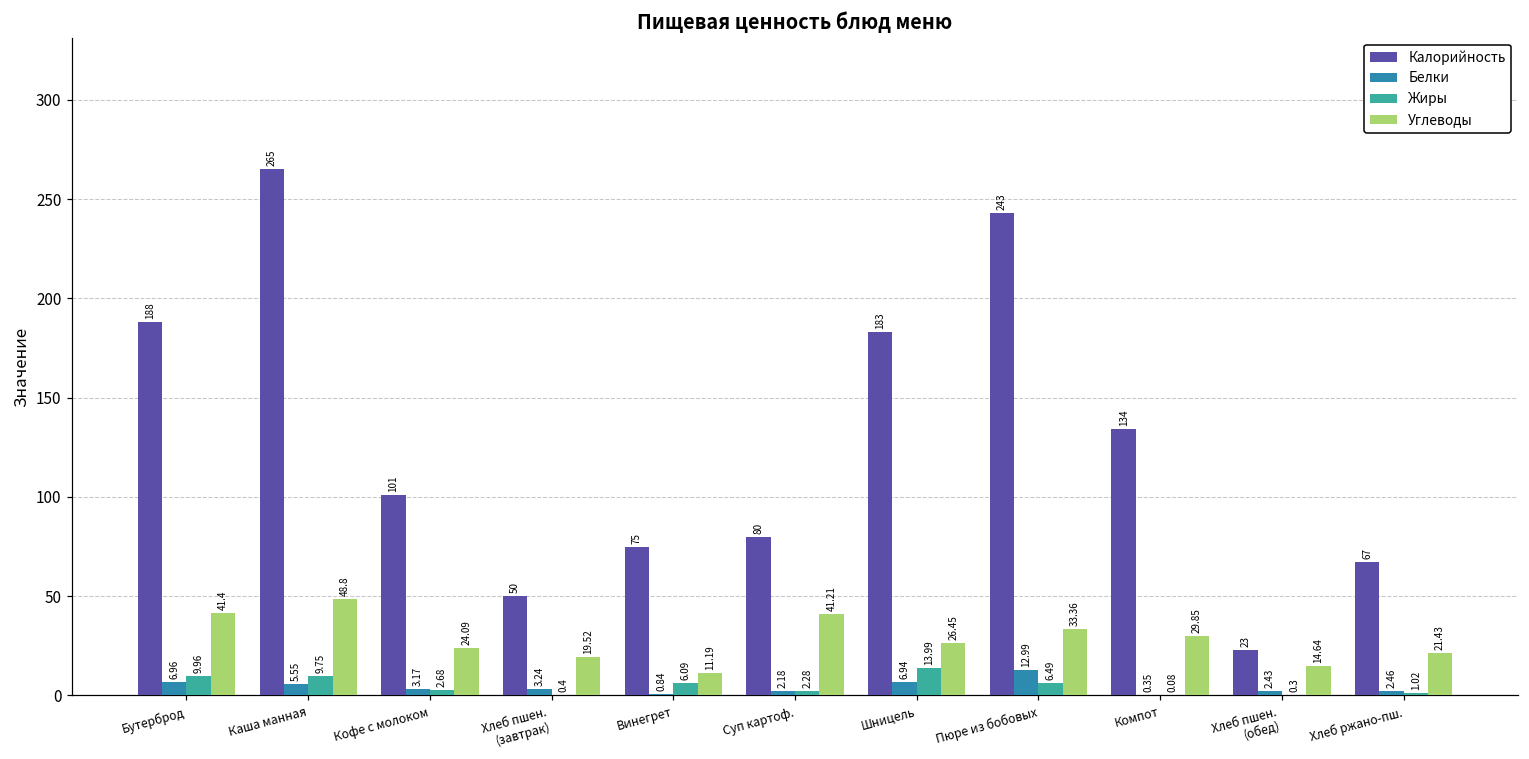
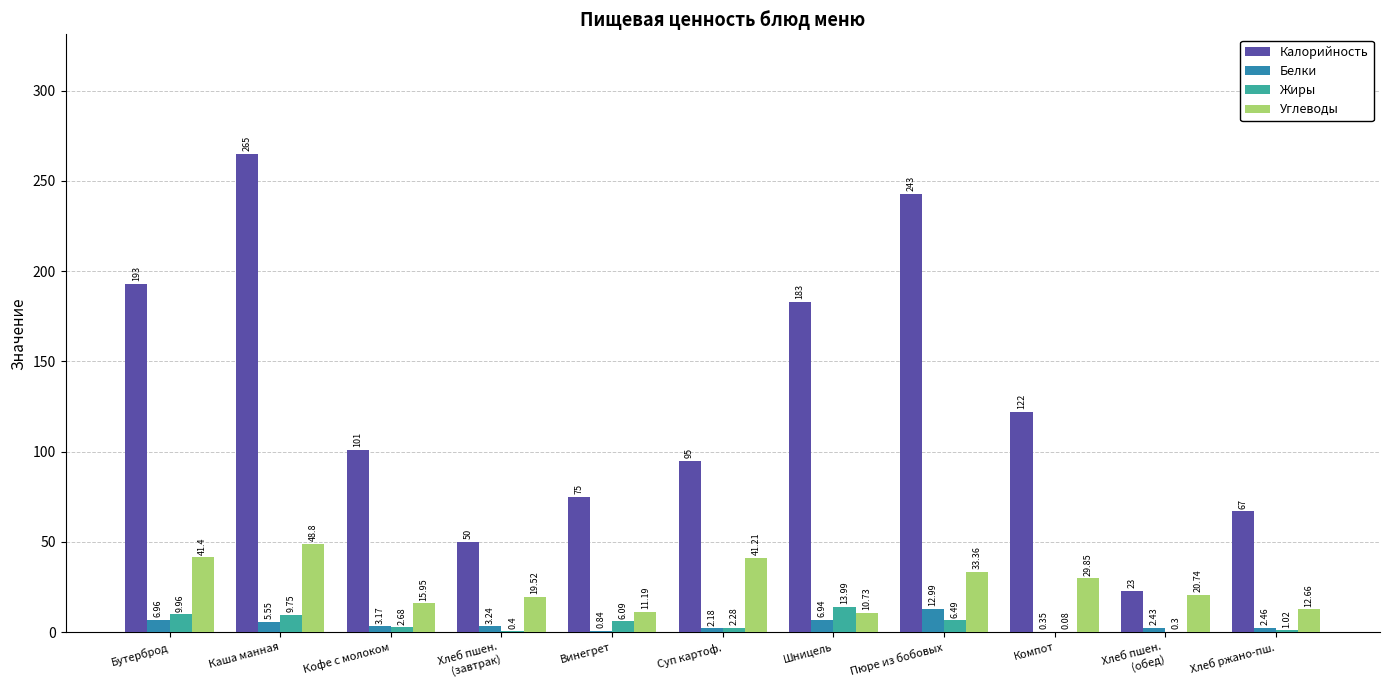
Калорийность, Бутерброд: 188 -> 193
Углеводы, Кофе с молоком: 24.09 -> 15.95
Калорийность, Суп картоф.: 80 -> 95
Углеводы, Шницель: 26.45 -> 10.73
Калорийность, Компот: 134 -> 122
Углеводы, Хлеб пшен. (обед): 14.64 -> 20.74
Углеводы, Хлеб ржано-пш.: 21.43 -> 12.66
